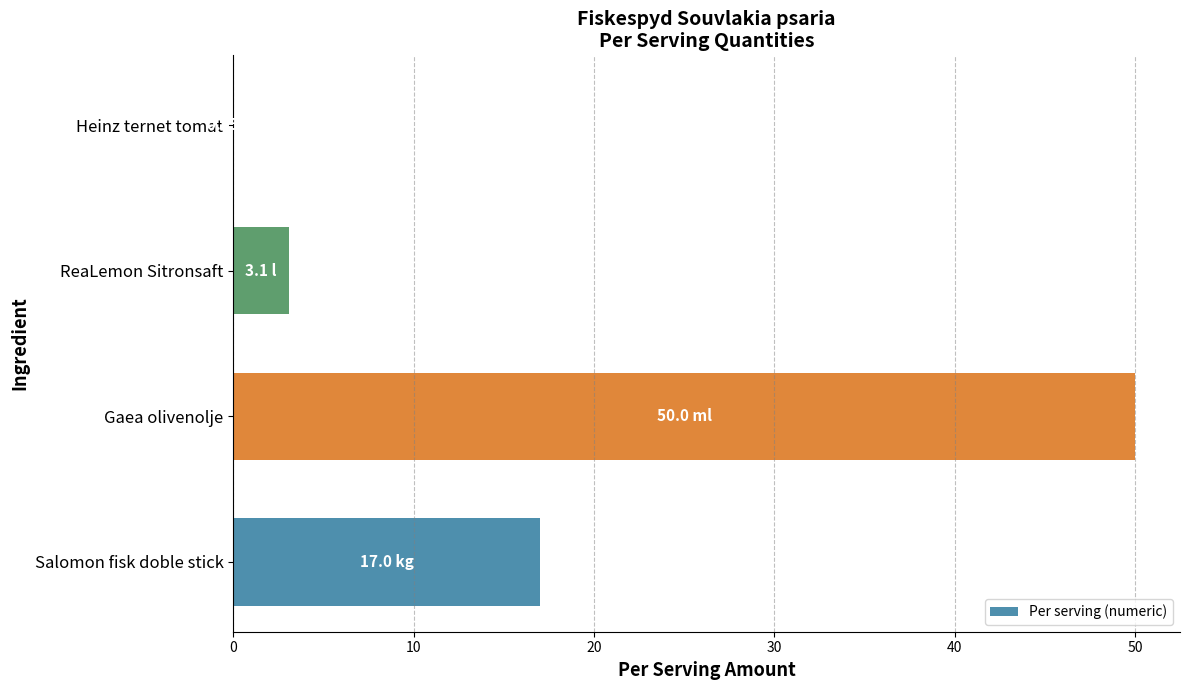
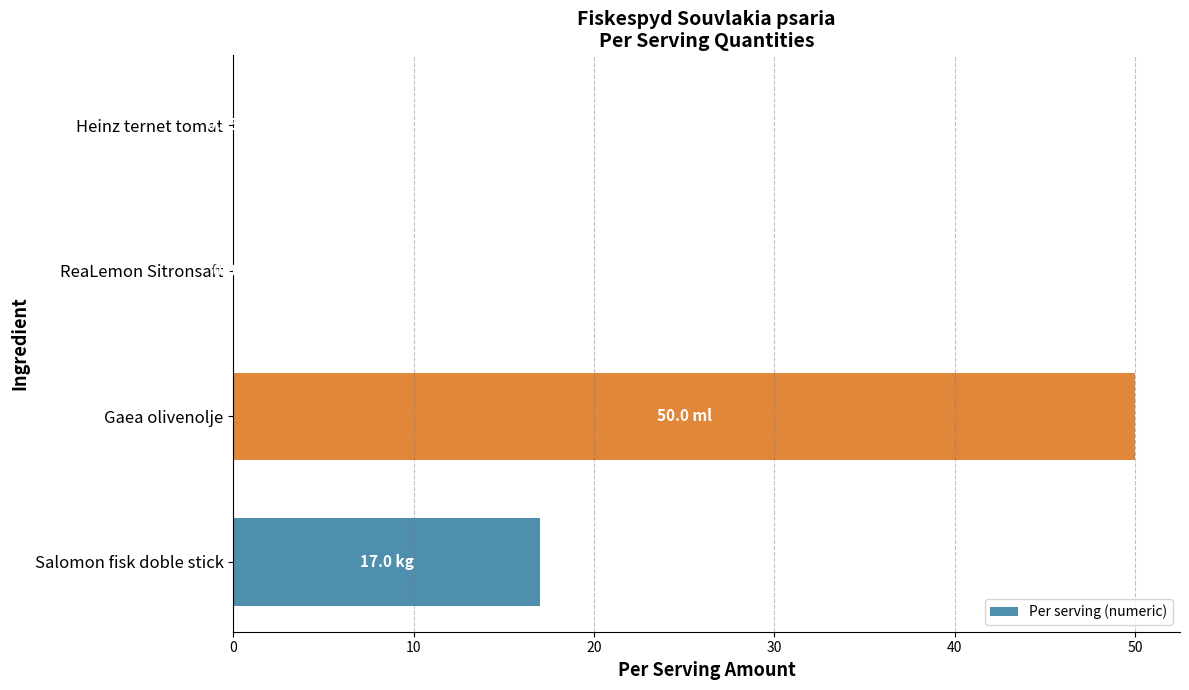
ReaLemon Sitronsaft: 3.1 -> 0.0
